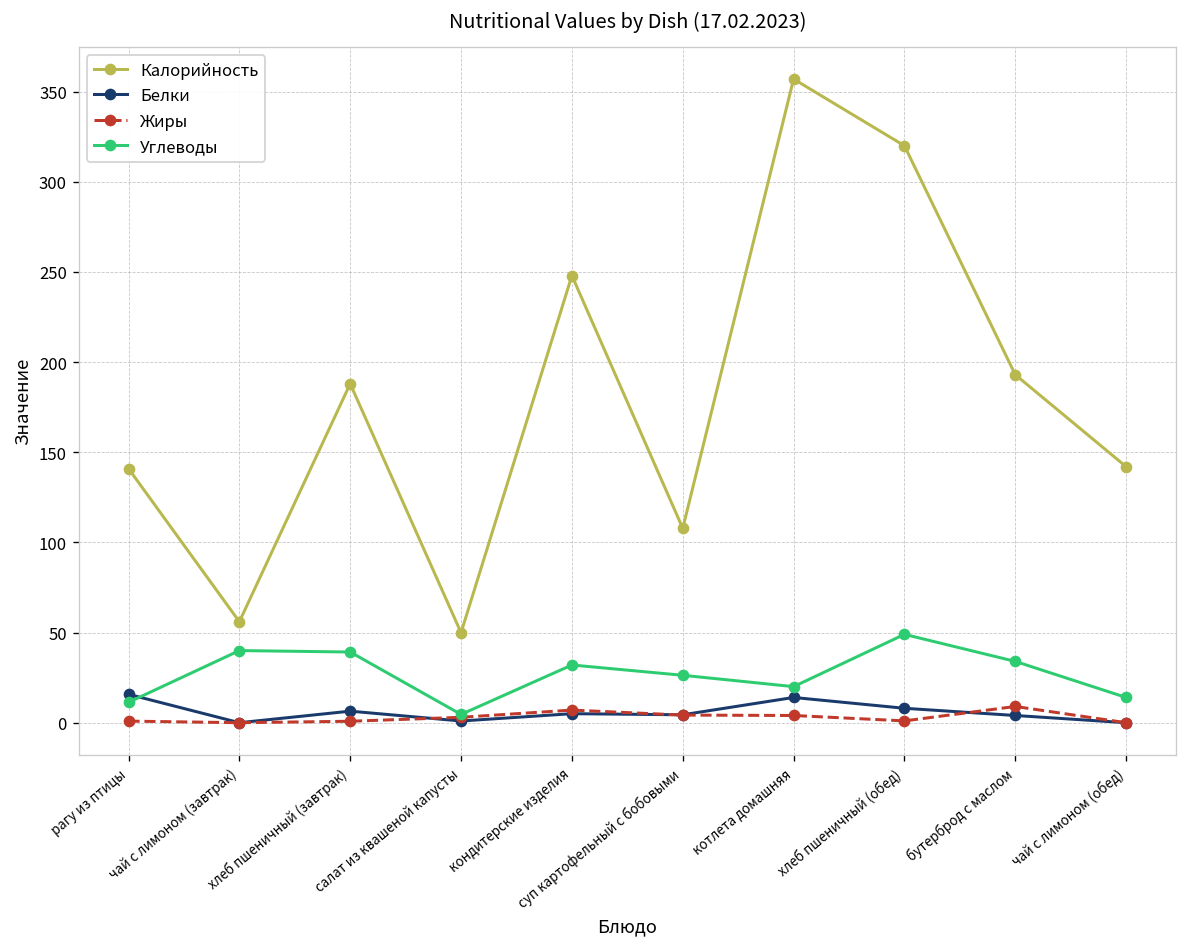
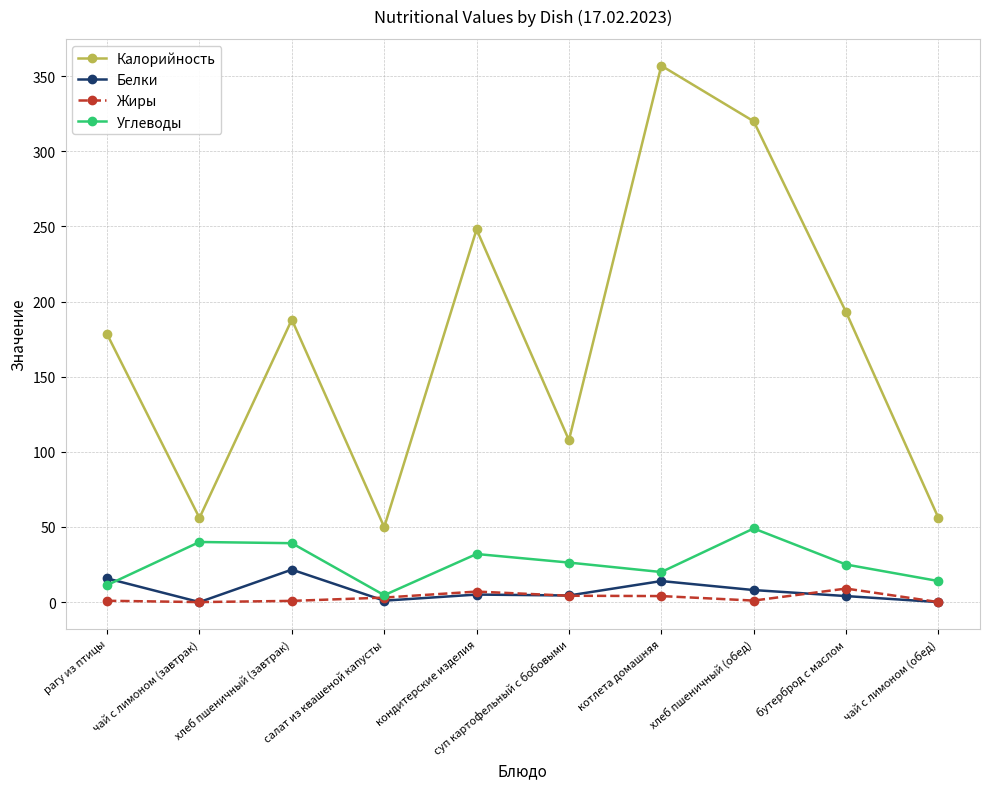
Калорийность, рагу из птицы: 141 -> 178
Белки, хлеб пшеничный (завтрак): 6 -> 22
Углеводы, бутерброд с маслом: 34 -> 25
Калорийность, чай с лимоном (обед): 142 -> 56
